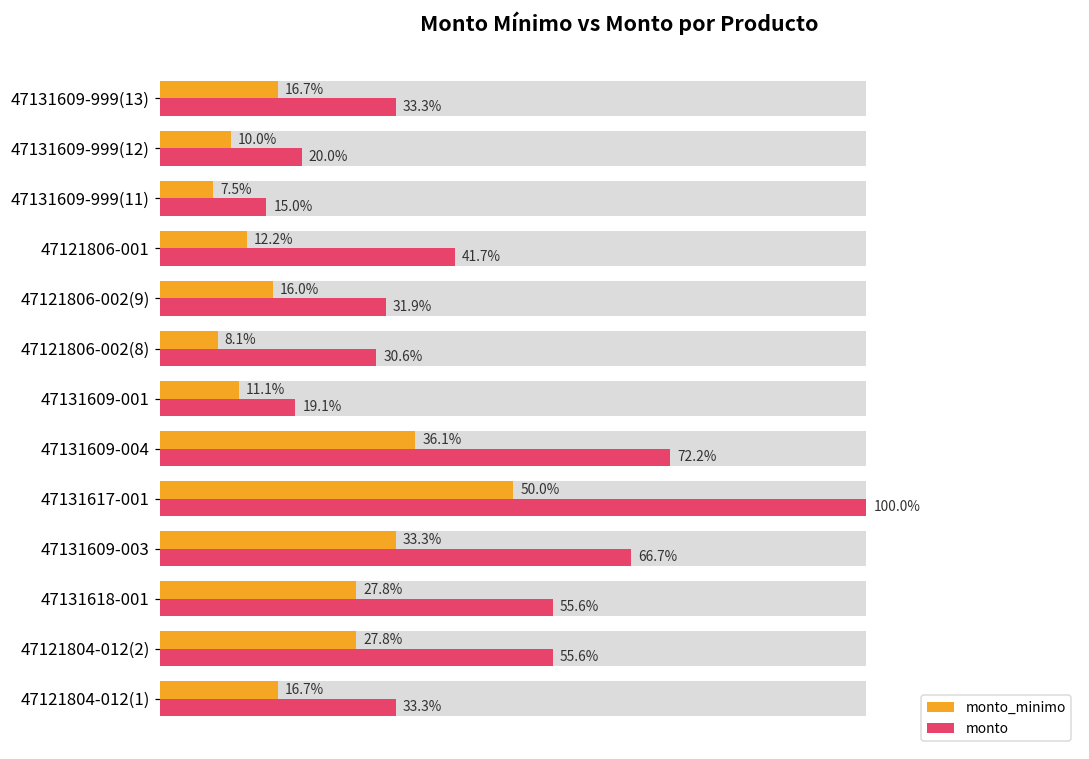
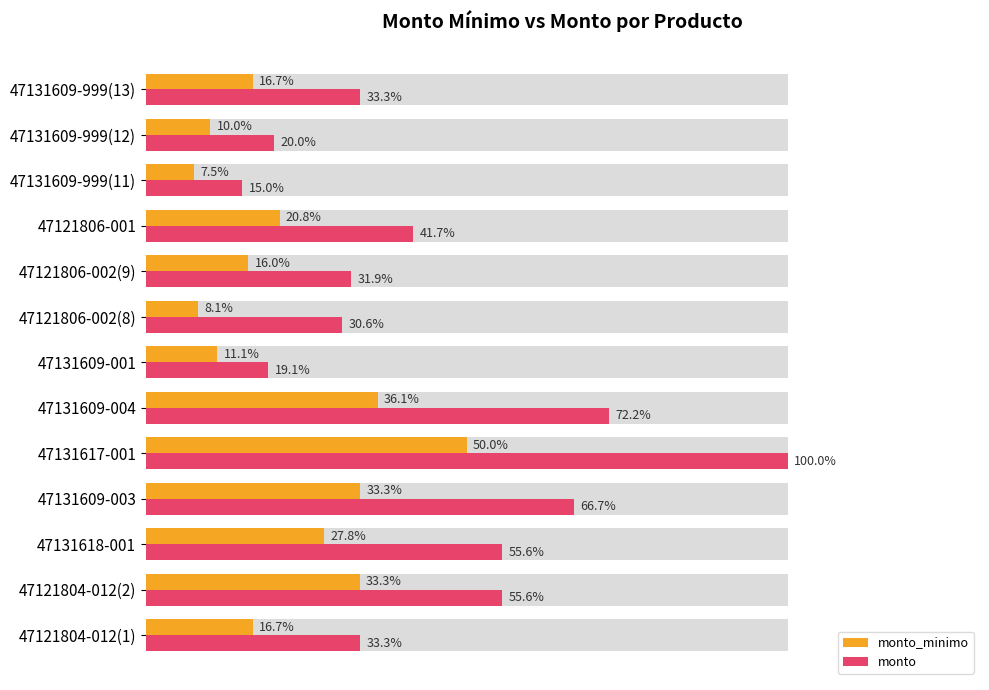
monto_minimo, 47121806-001: 12.2% -> 20.8%
monto_minimo, 47121804-012(2): 27.8% -> 33.3%
